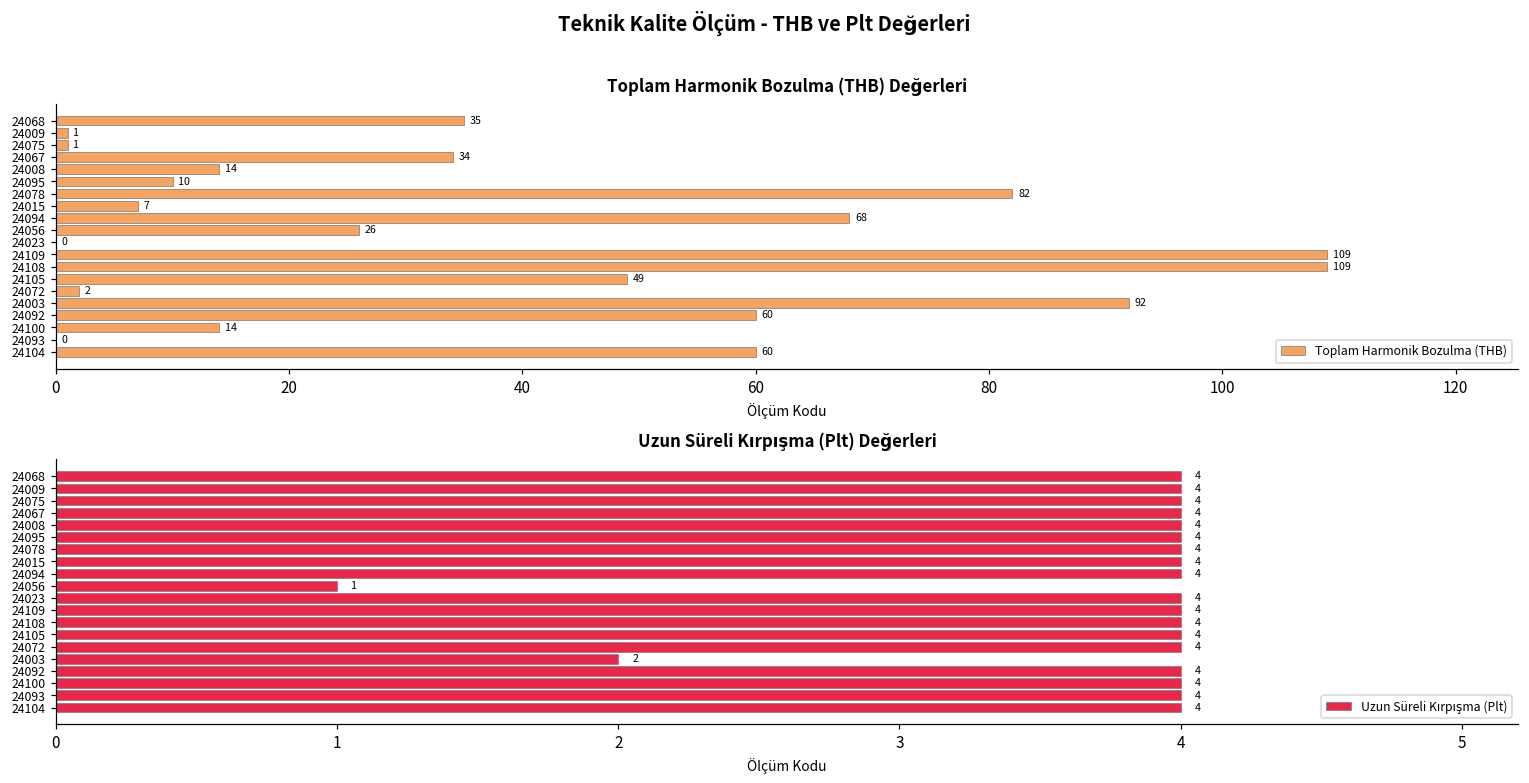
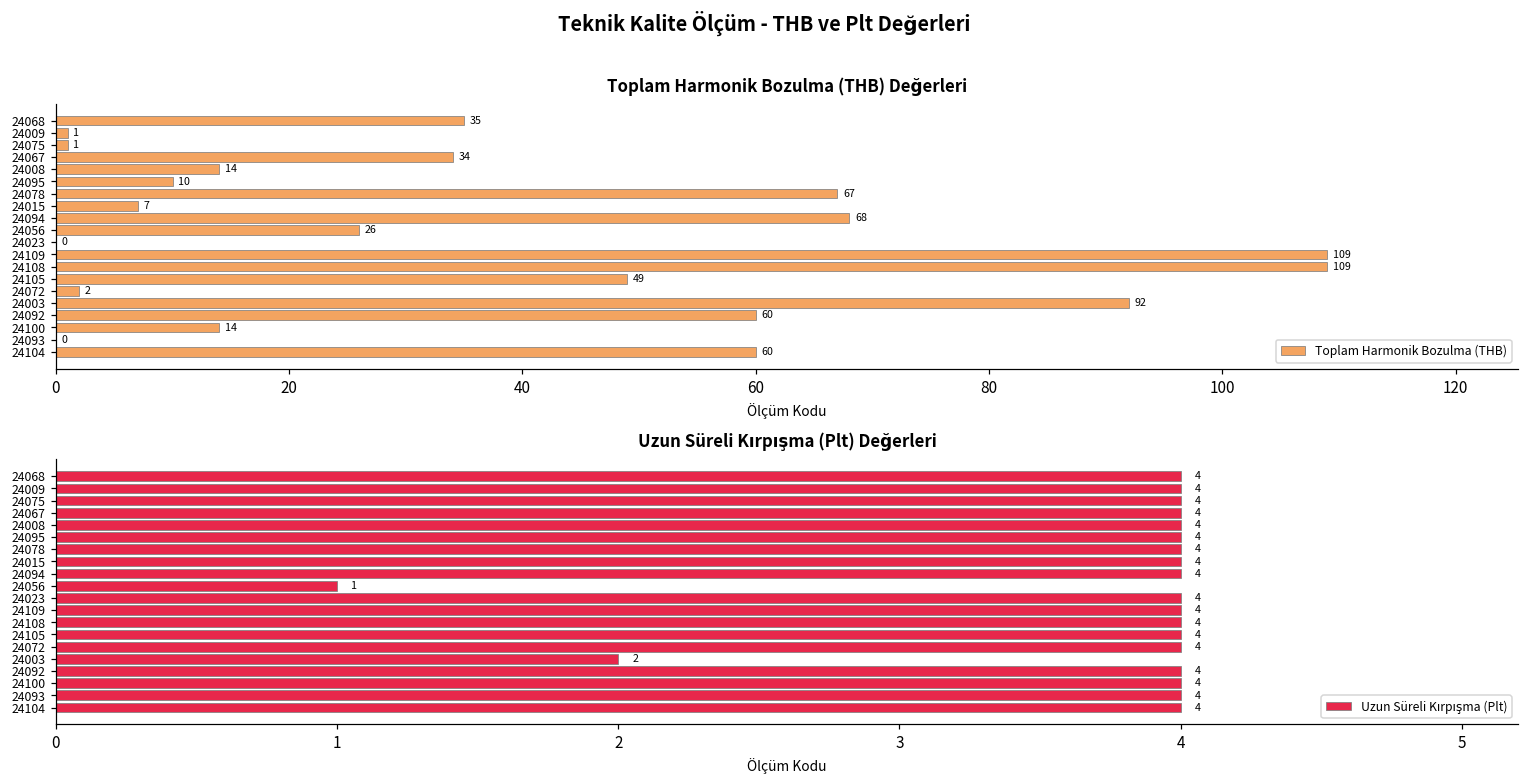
Toplam Harmonik Bozulma (THB) Değerleri, 24078: 82 -> 67
